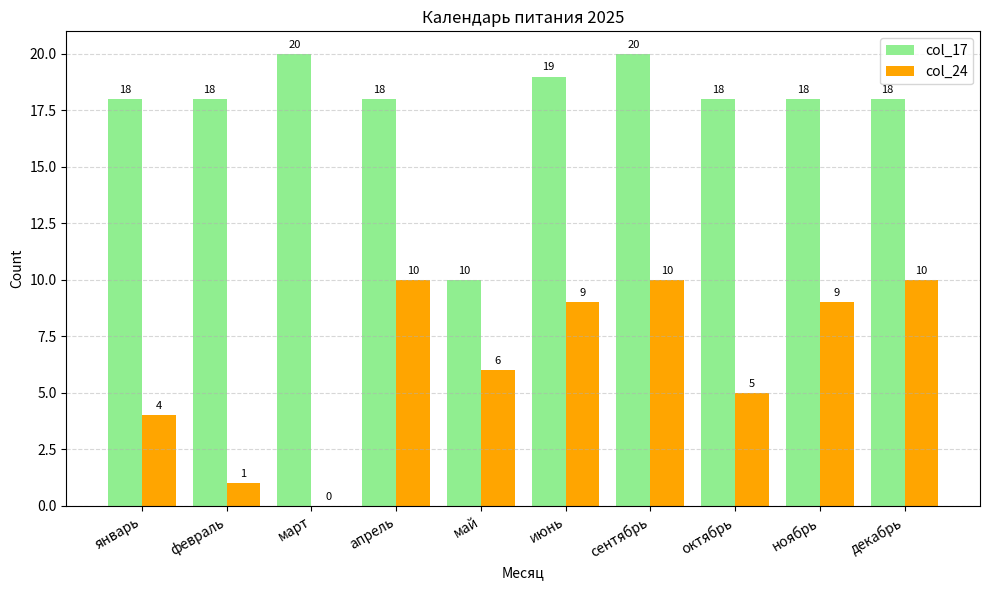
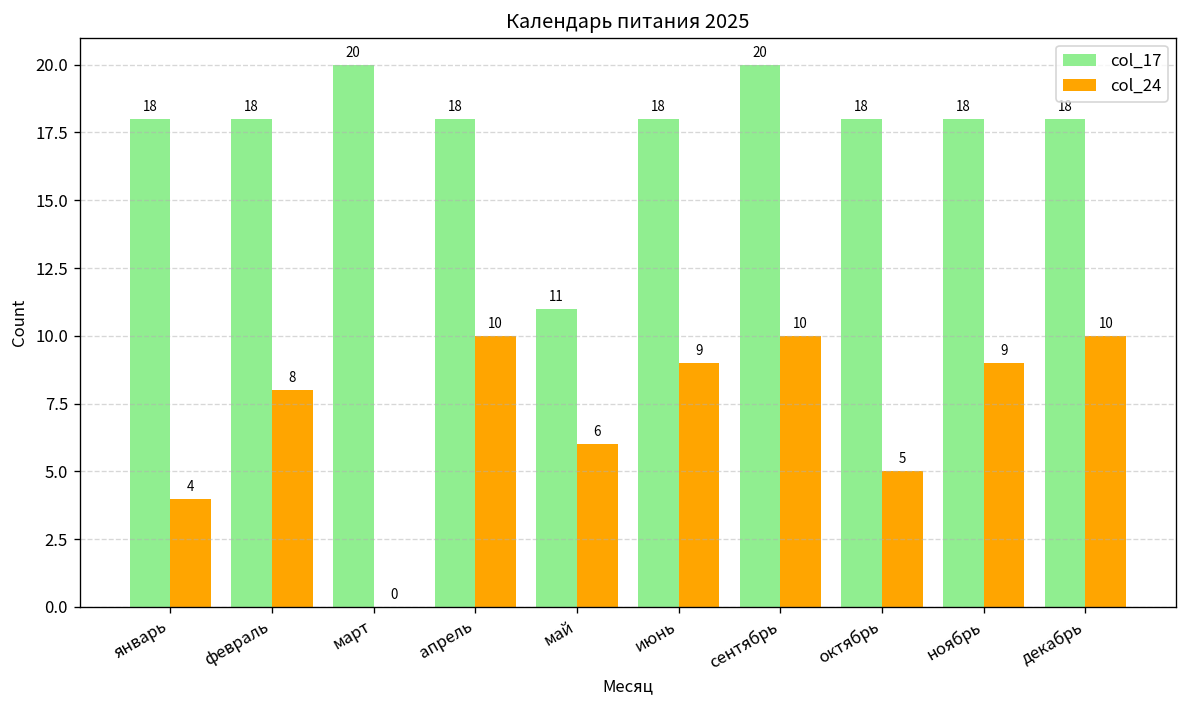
col_24, февраль: 1 -> 8
col_17, май: 10 -> 11
col_17, июнь: 19 -> 18
